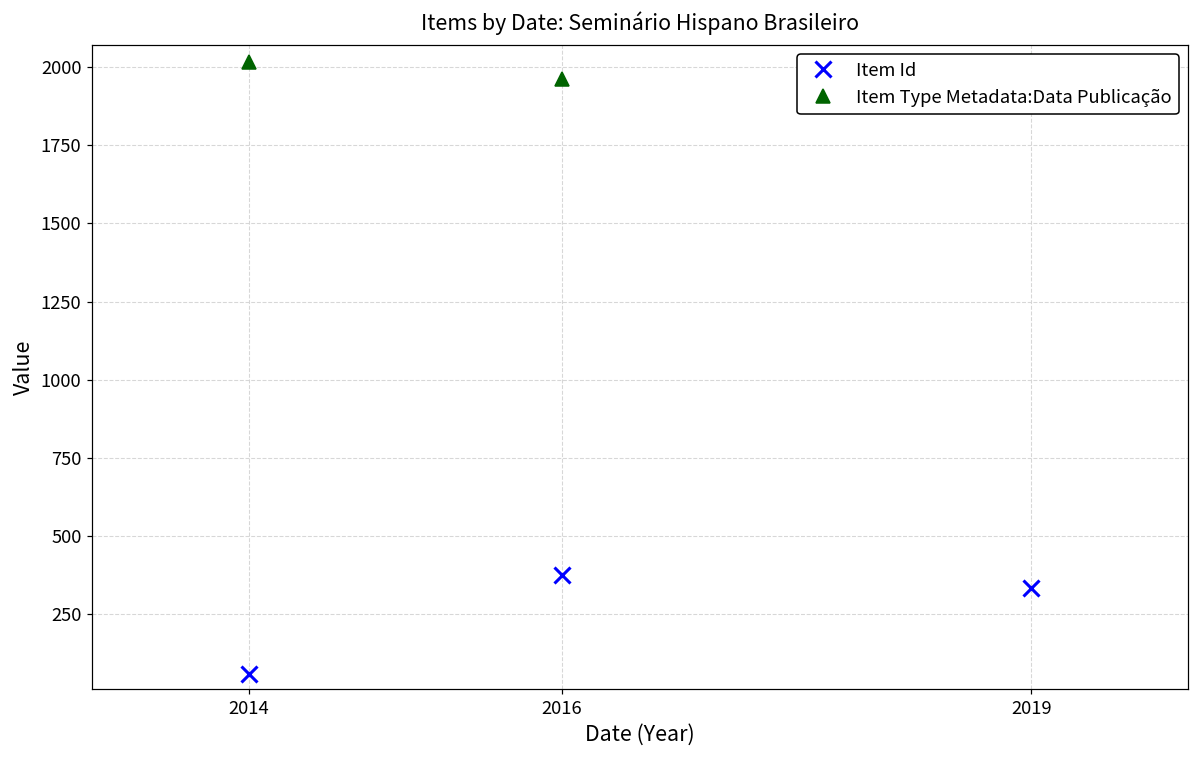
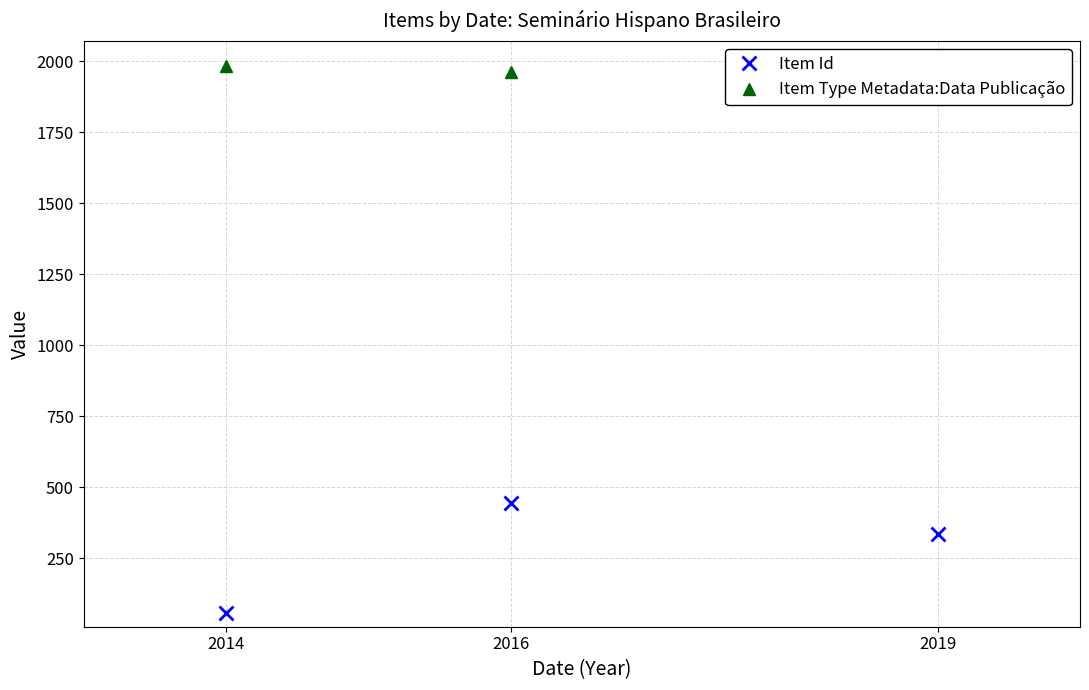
Item Type Metadata:Data Publicação, 2014: 2020 -> 1980
Item Id, 2016: 380 -> 450
